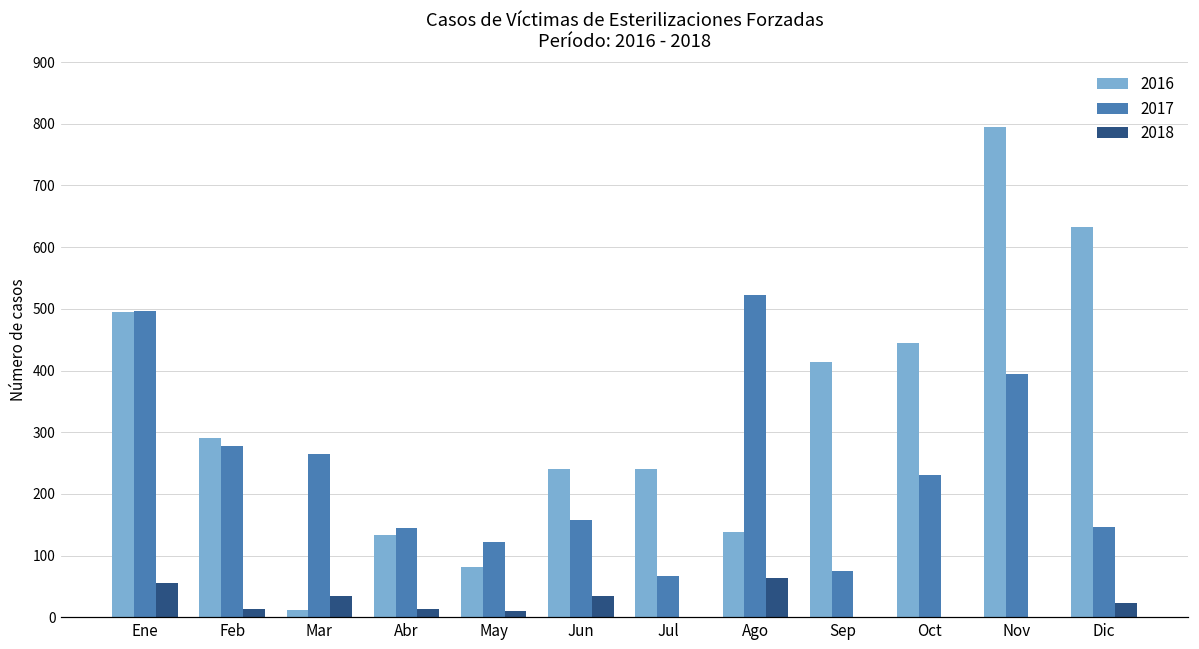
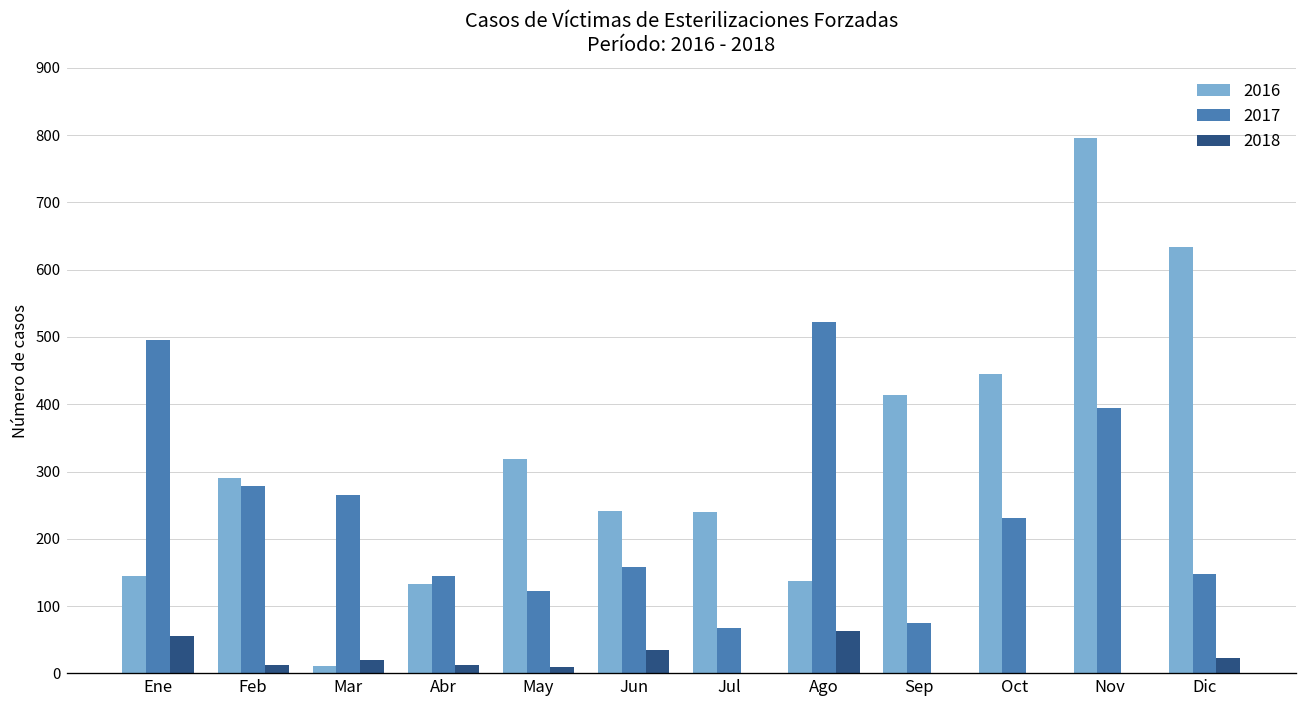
2016, Ene: 500 -> 140
2018, Mar: 40 -> 20
2016, May: 80 -> 320
